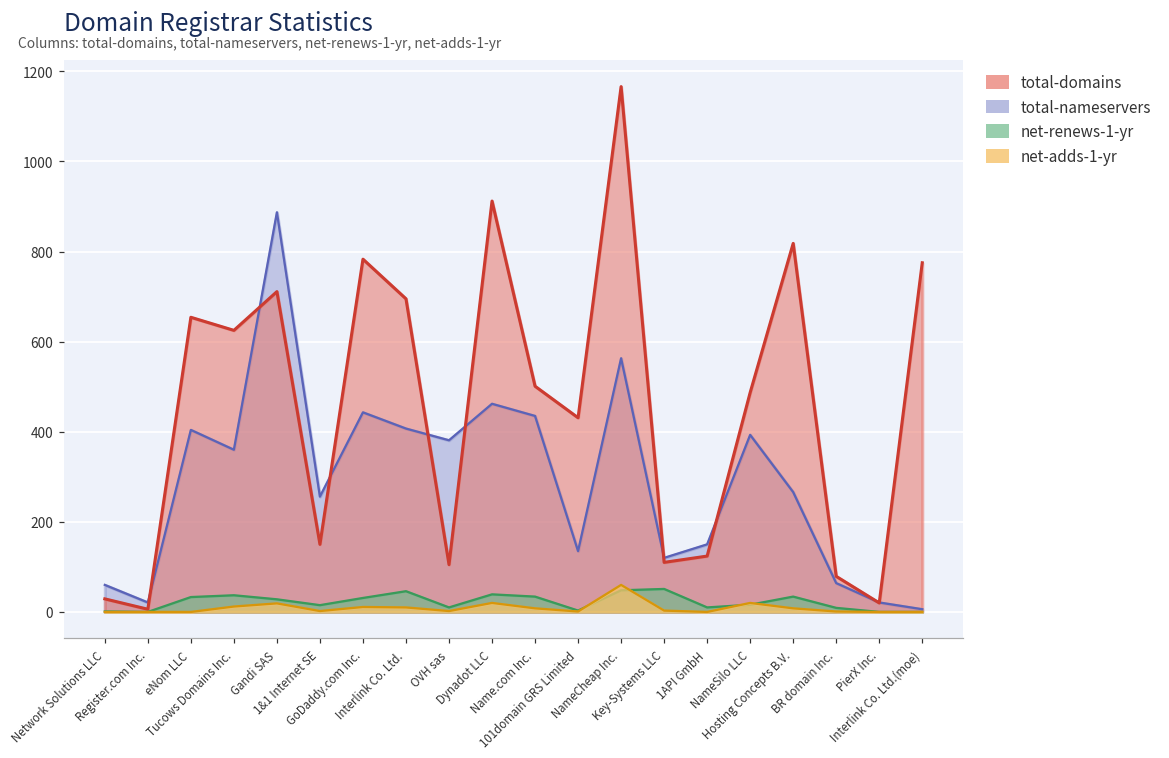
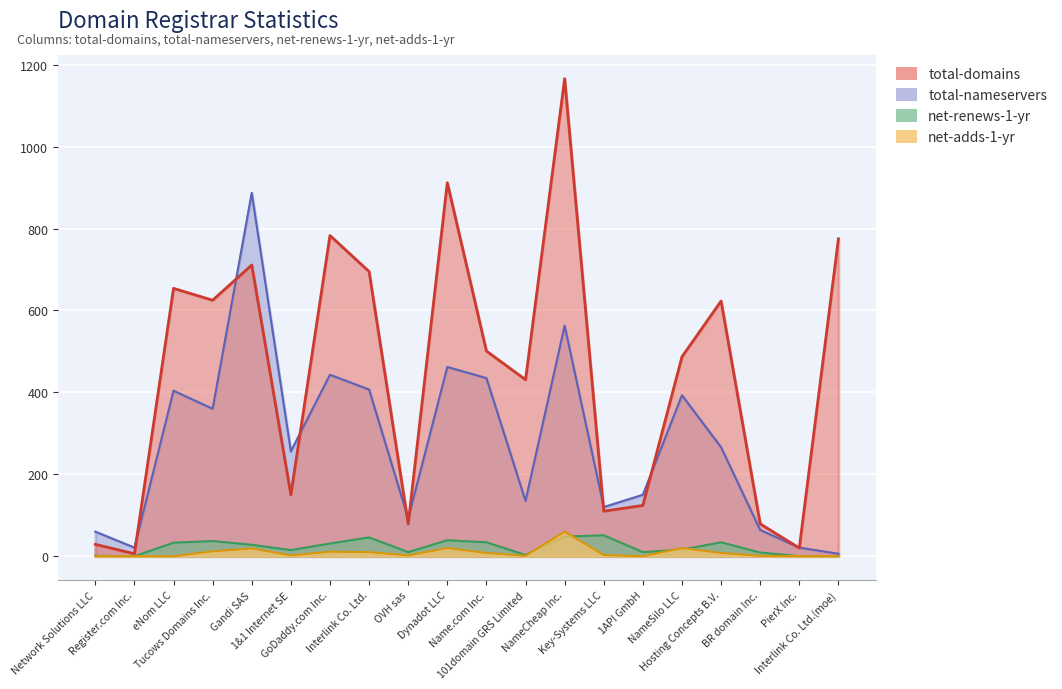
total-domains, OVH sas: 110 -> 80
total-nameservers, OVH sas: 380 -> 90
total-domains, Hosting Concepts B.V.: 820 -> 620
